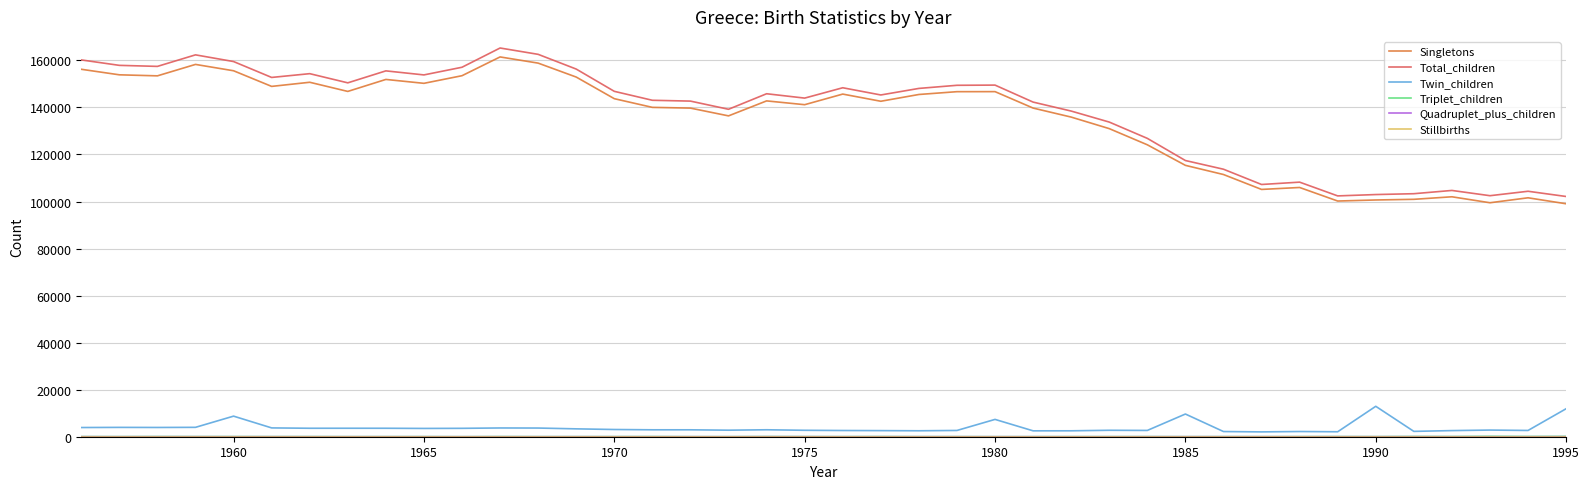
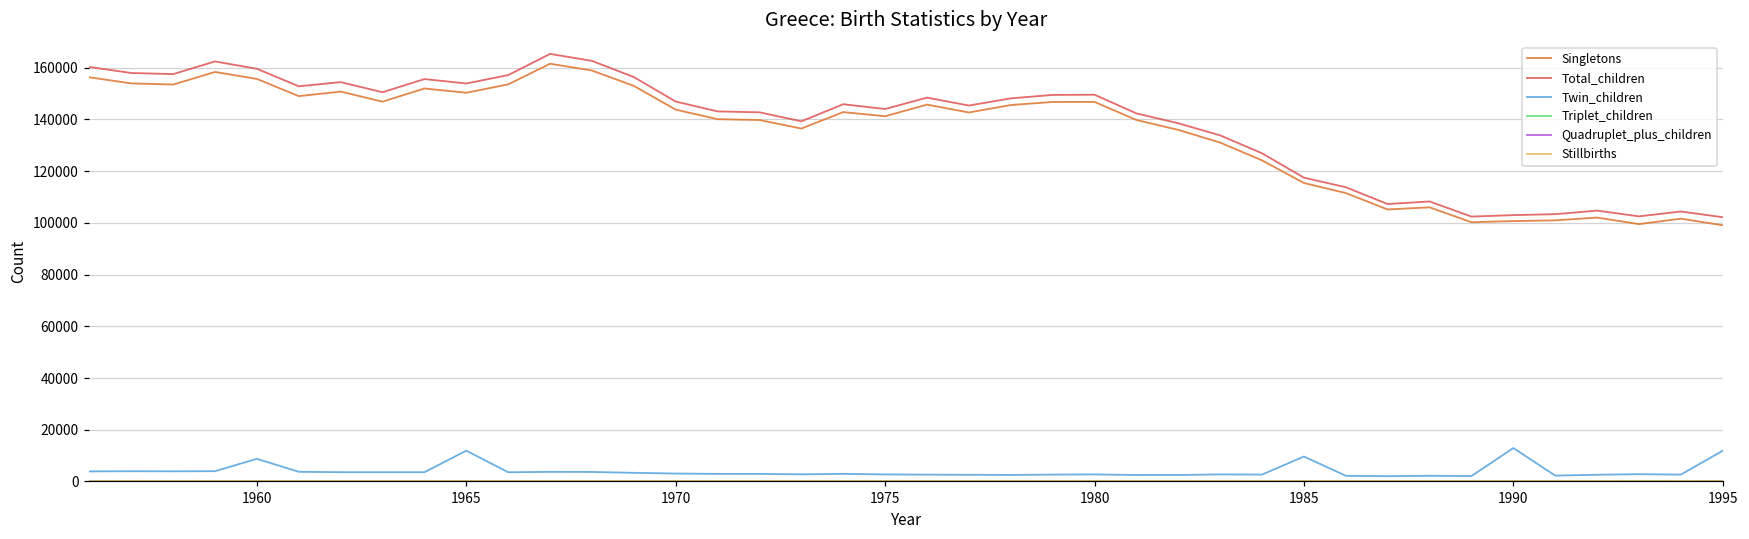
Twin_children, 1965: 4000 -> 12000
Twin_children, 1980: 7000 -> 3000
